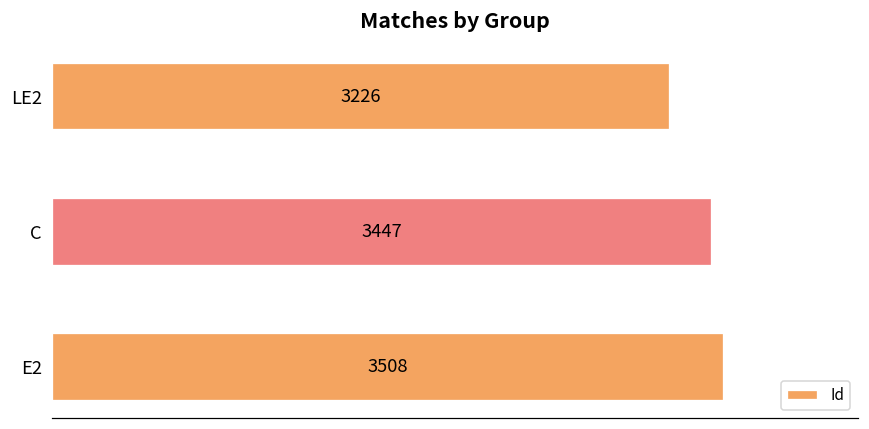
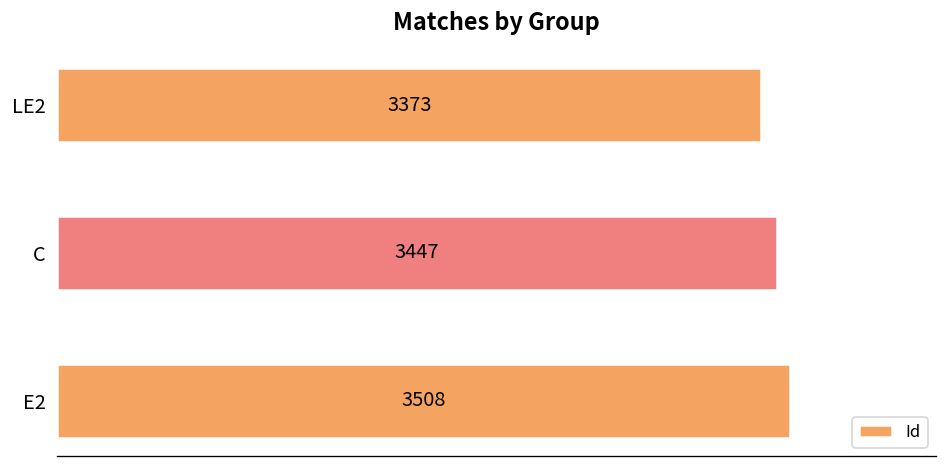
LE2: 3226 -> 3373
